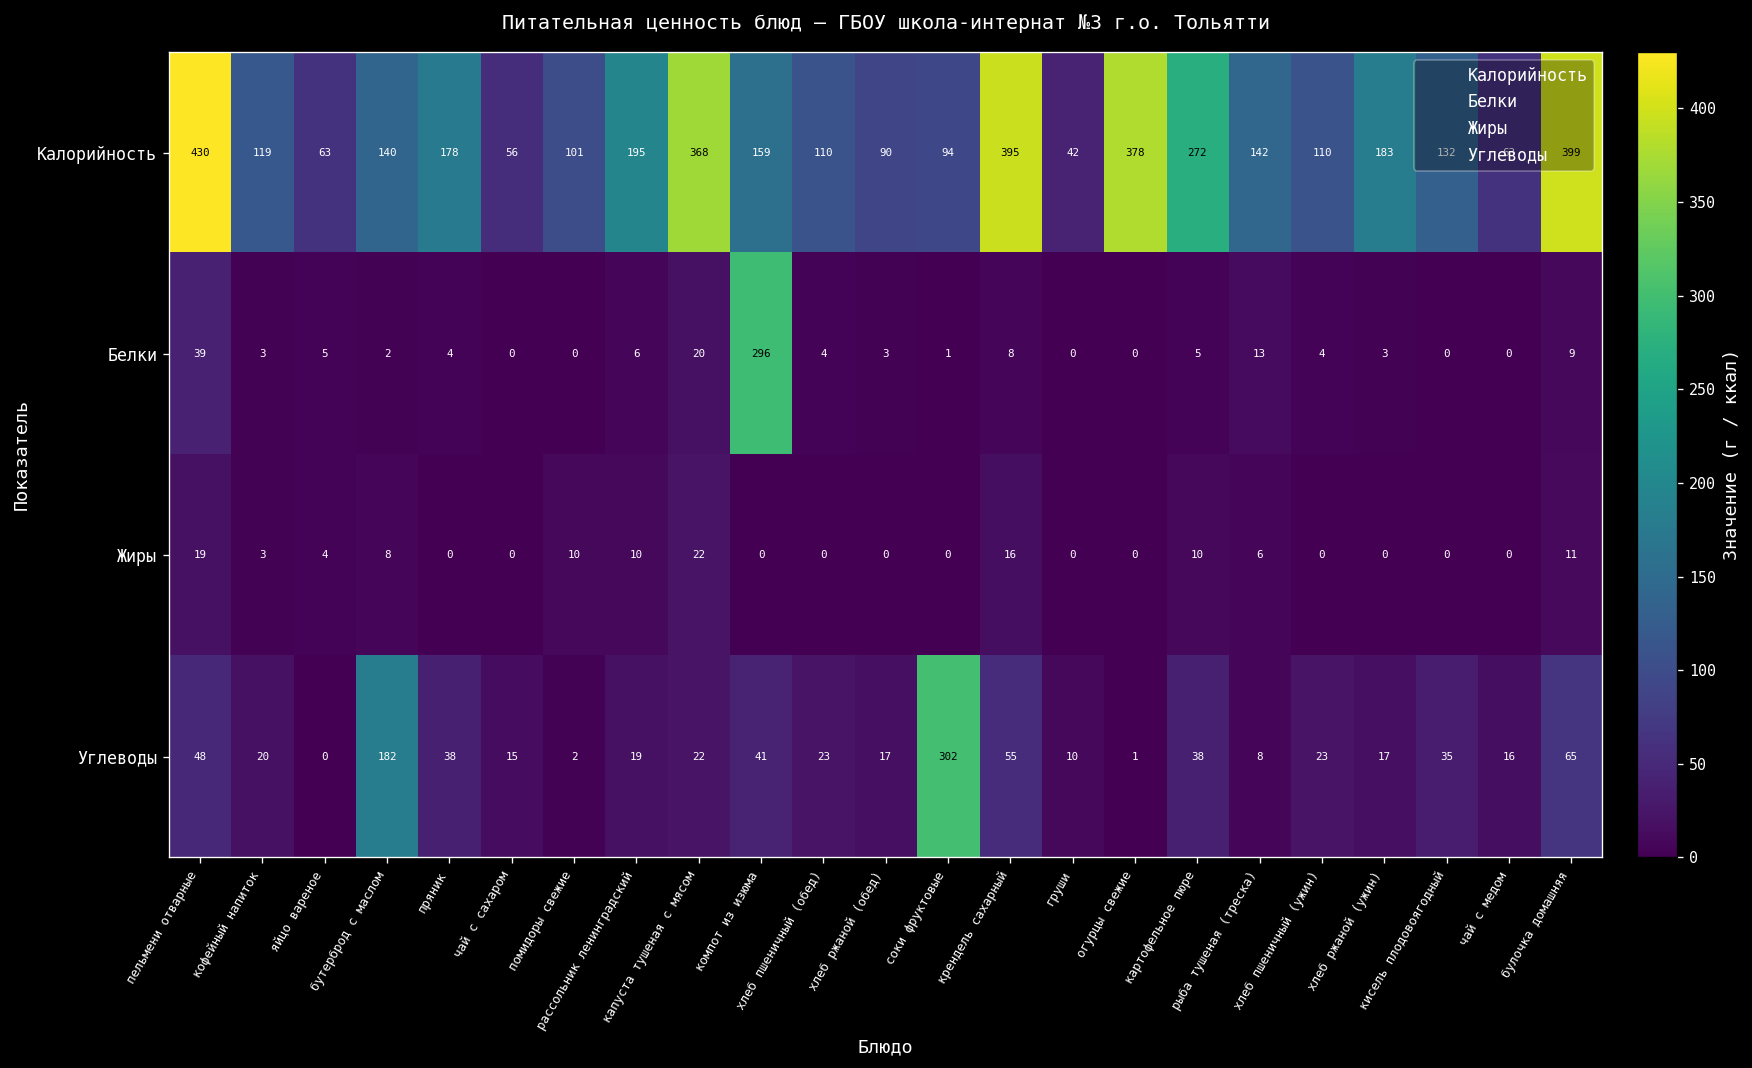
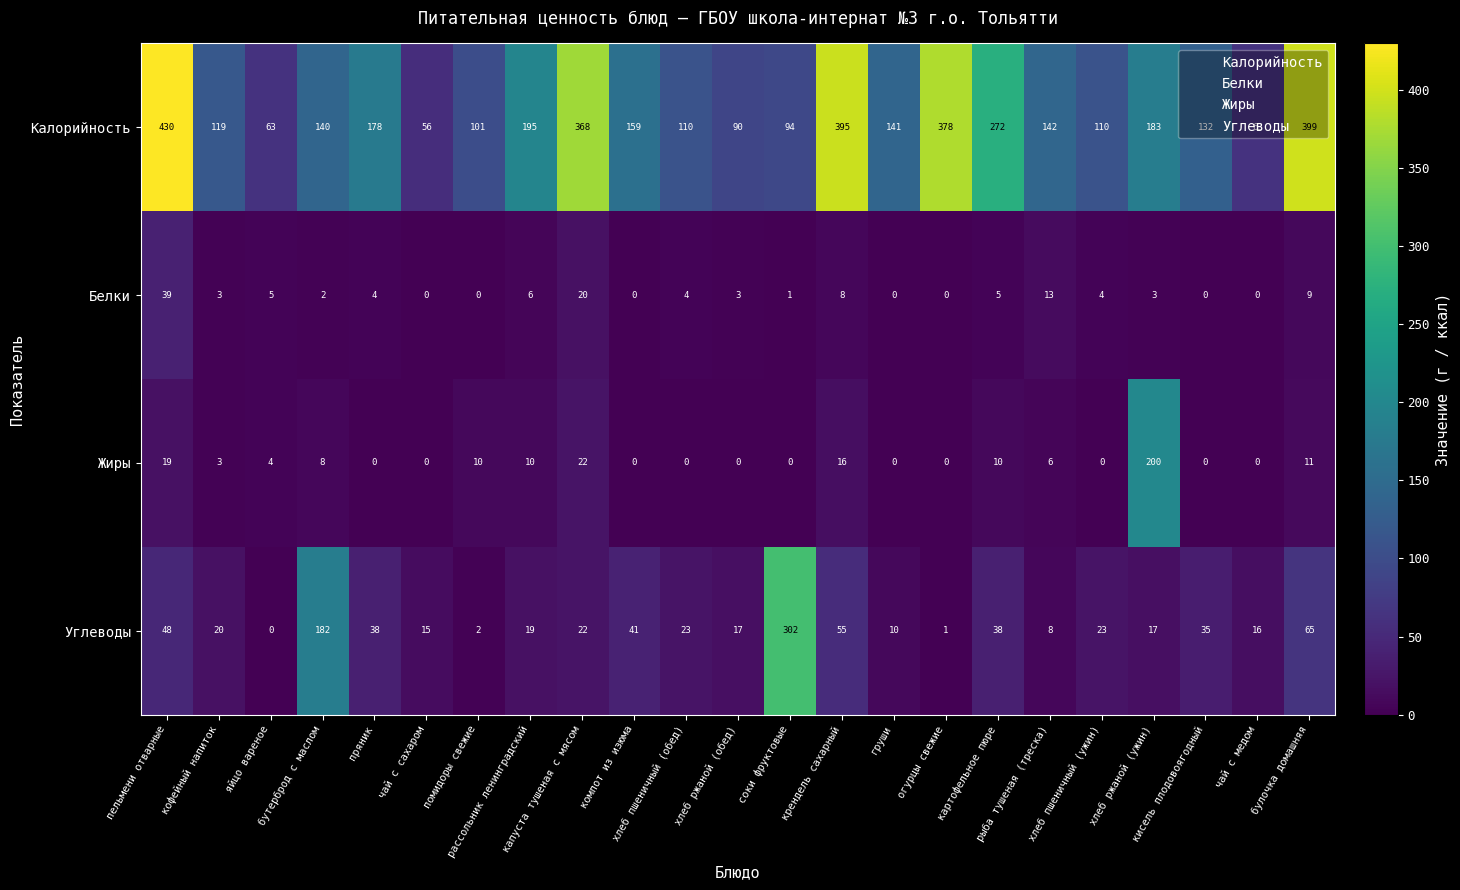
Калорийность, груши: 42 -> 141
Белки, компот из изюма: 296 -> 0
Жиры, хлеб ржаной (ужин): 0 -> 200
